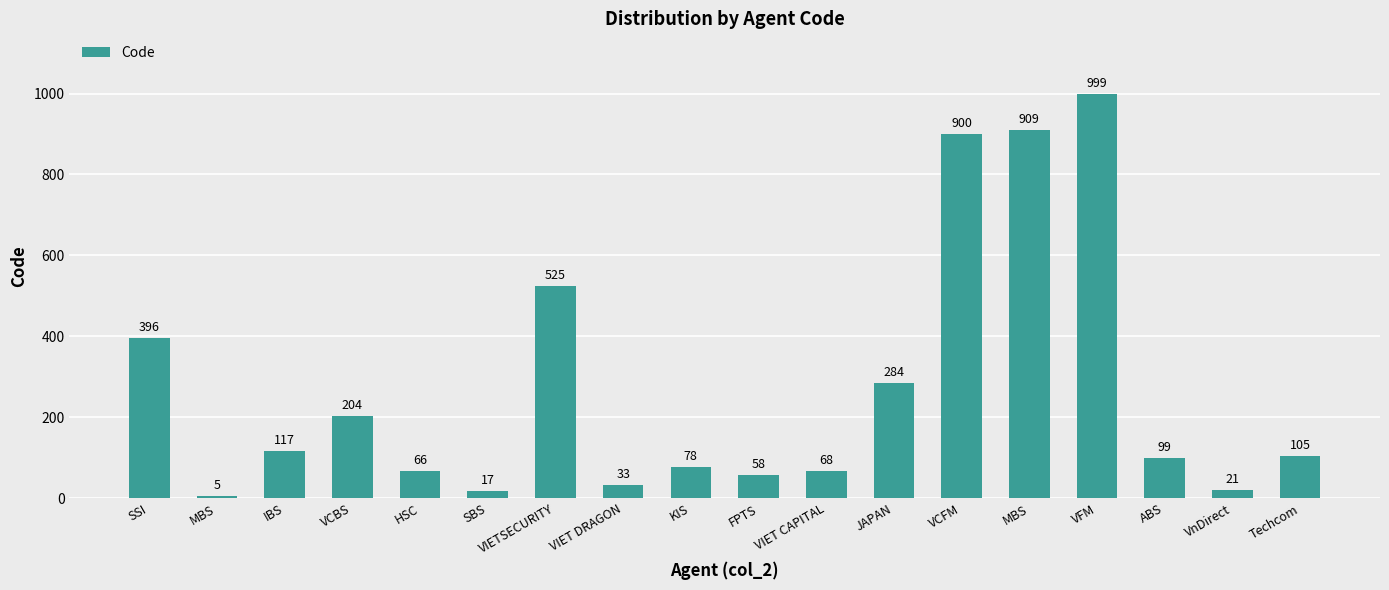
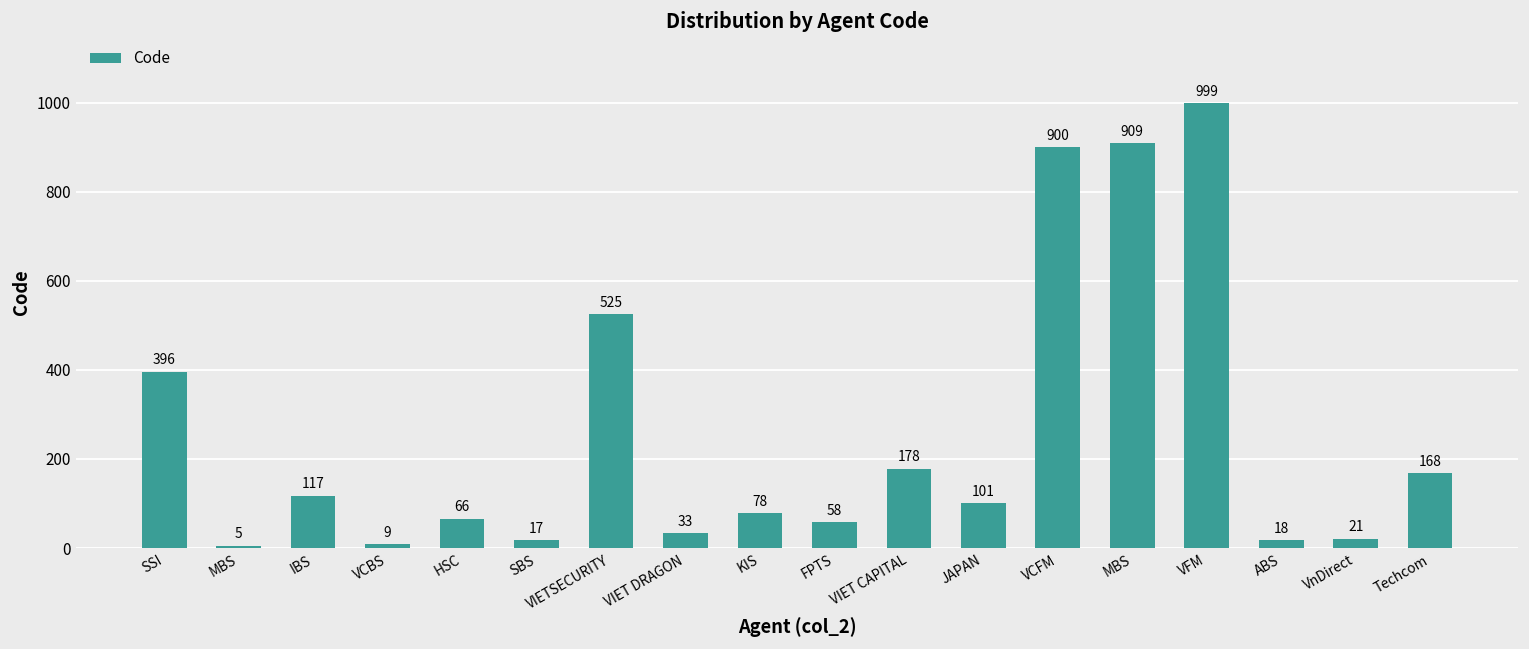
VCBS: 204 -> 9
VIET CAPITAL: 68 -> 178
JAPAN: 284 -> 101
ABS: 99 -> 18
Techcom: 105 -> 168
